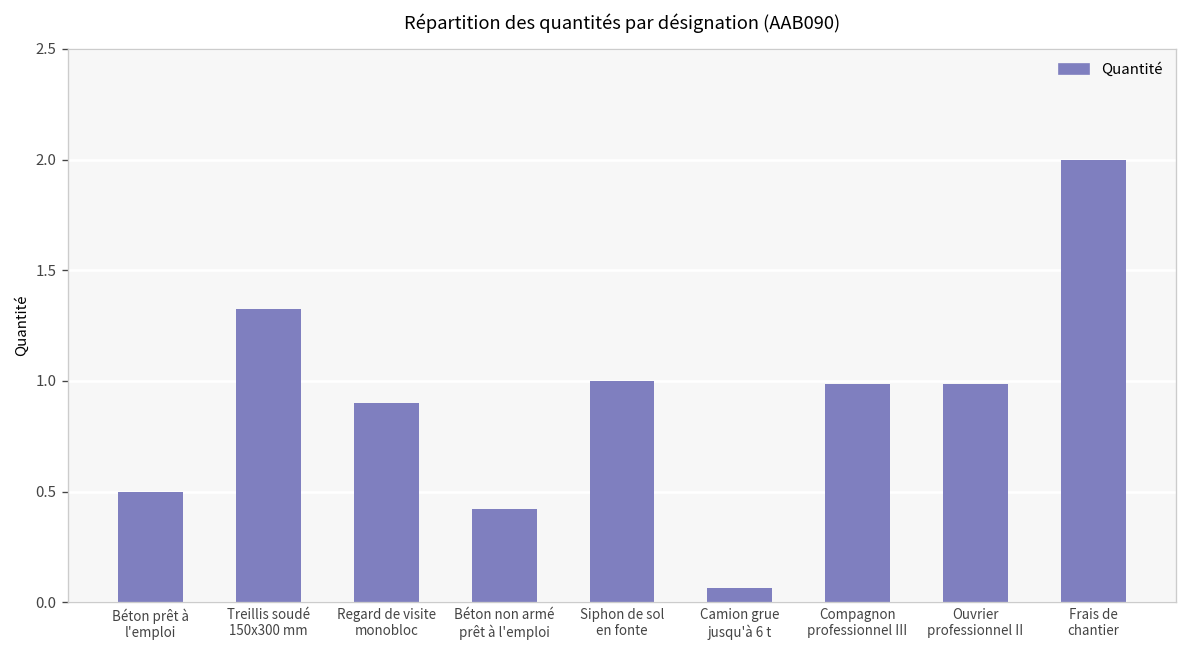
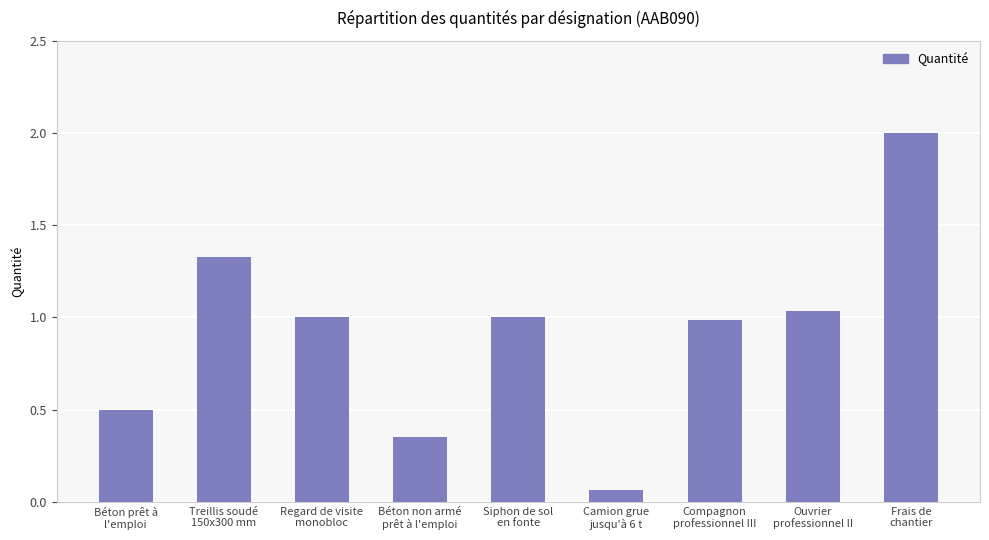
Regard de visite monobloc: 0.9 -> 1.0
Béton non armé prêt à l'emploi: 0.42 -> 0.35
Ouvrier professionnel II: 0.99 -> 1.03
